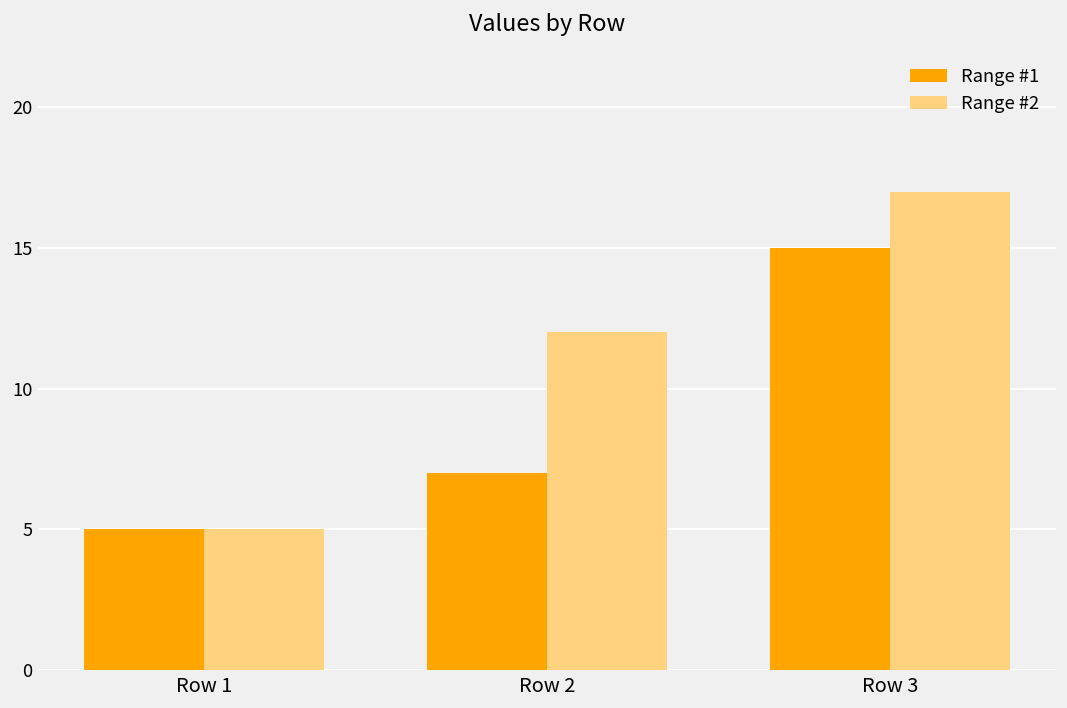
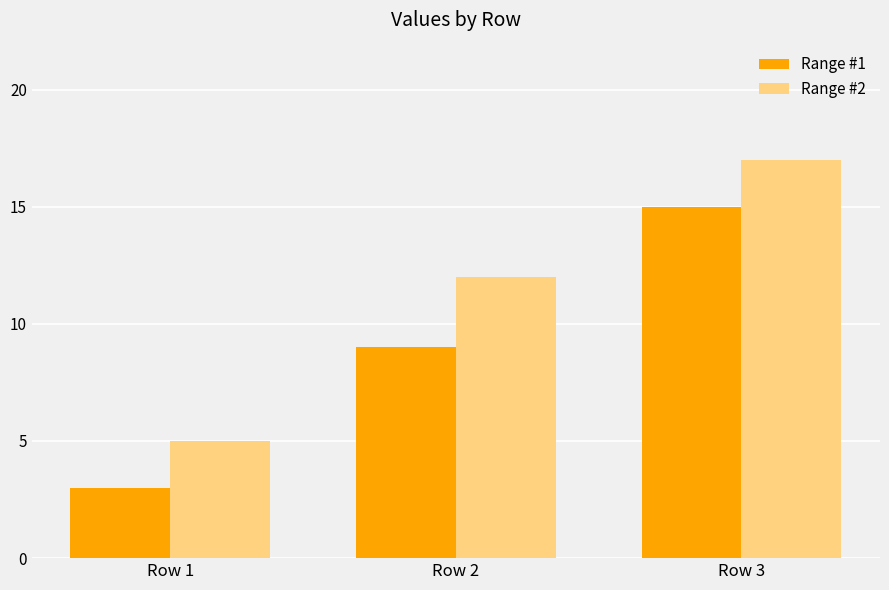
Range #1, Row 1: 5 -> 3
Range #1, Row 2: 7 -> 9
